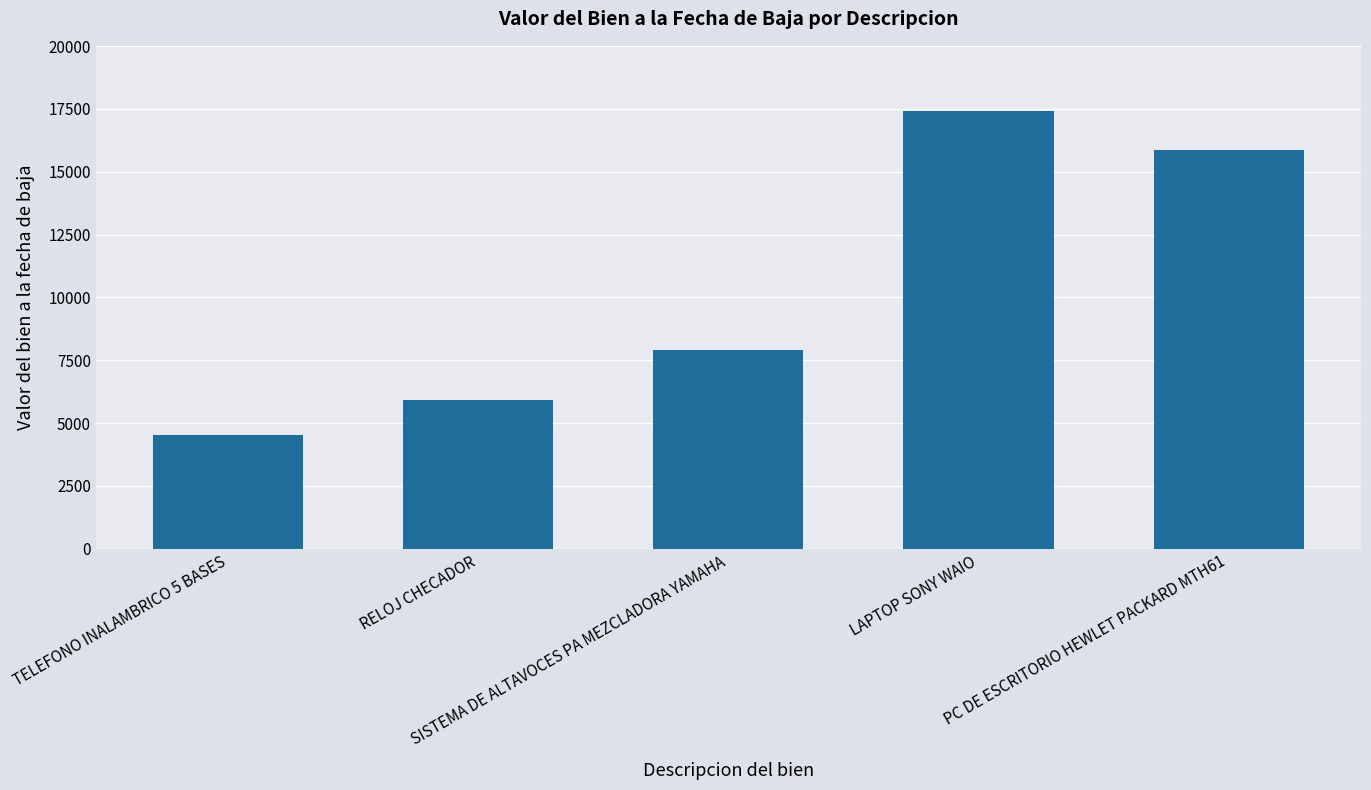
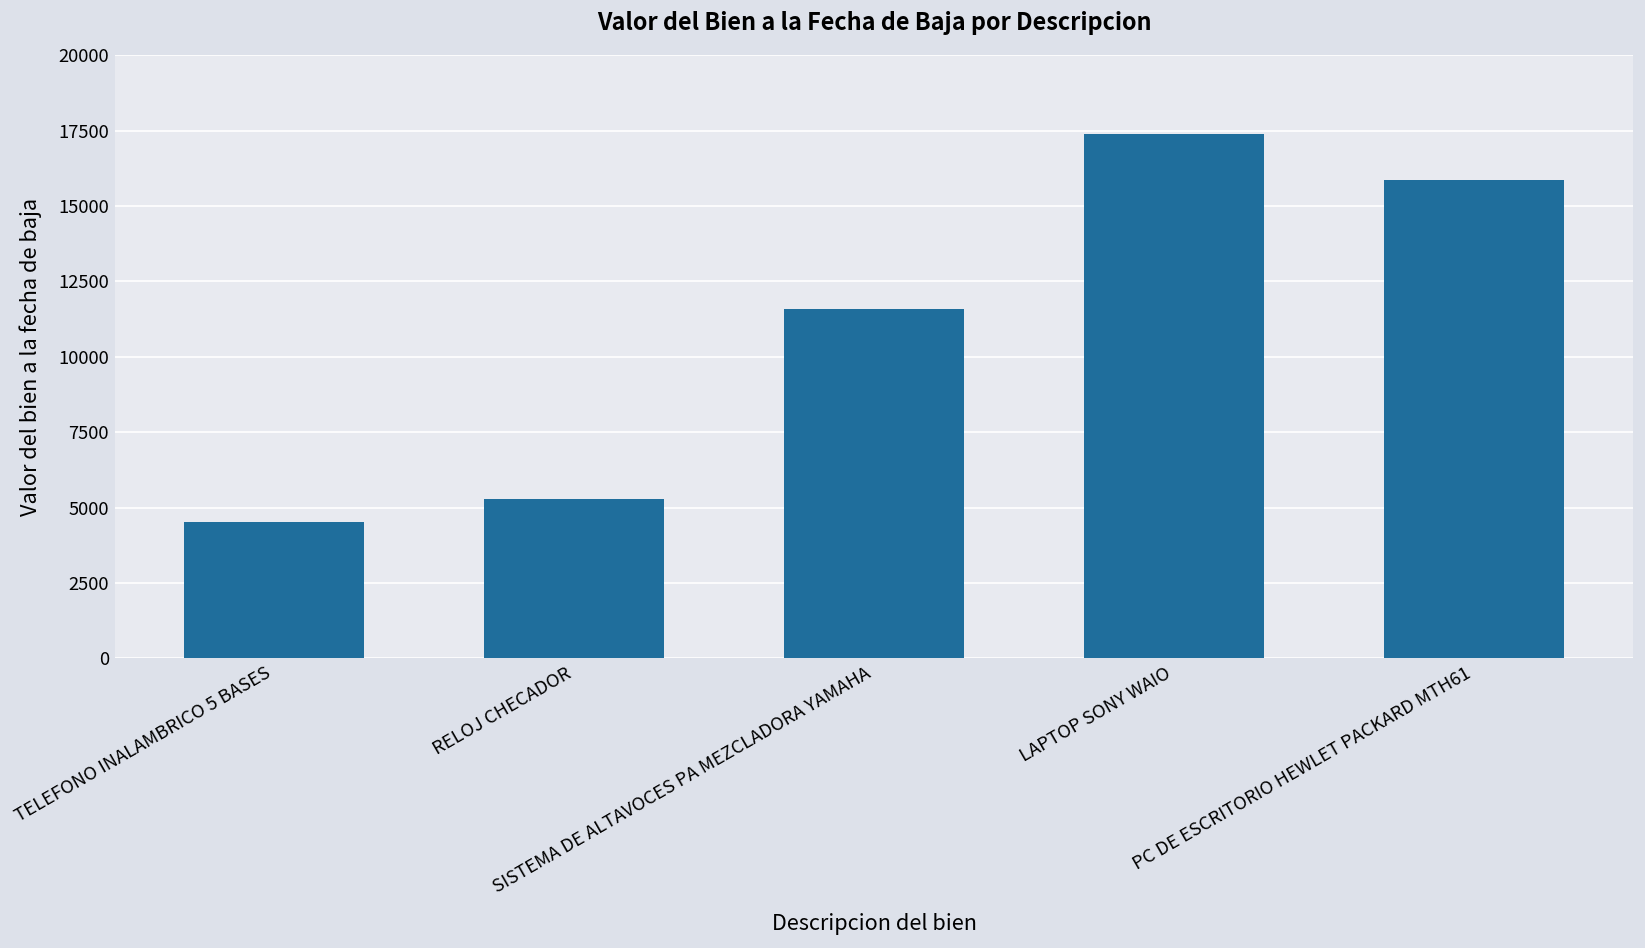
RELOJ CHECADOR: 5900 -> 5300
SISTEMA DE ALTAVOCES PA MEZCLADORA YAMAHA: 7900 -> 11600
